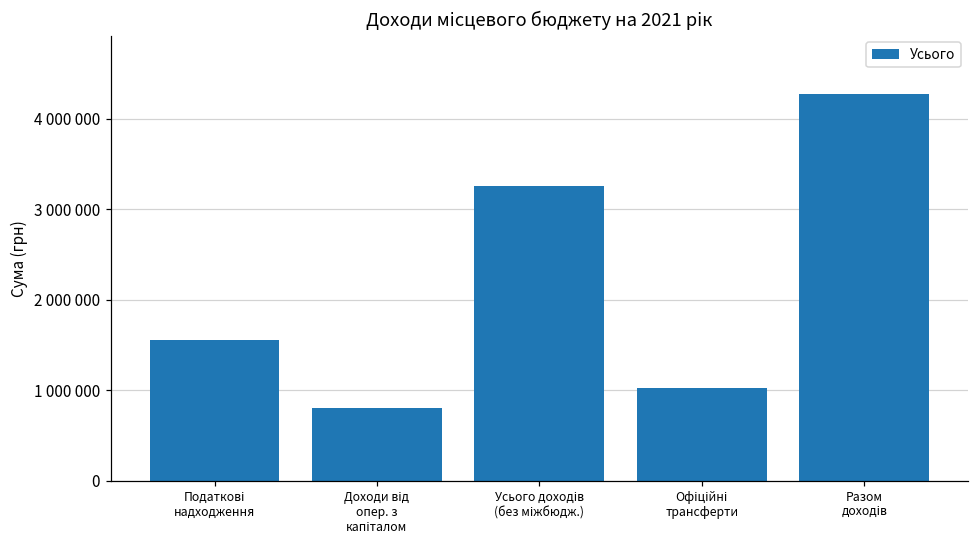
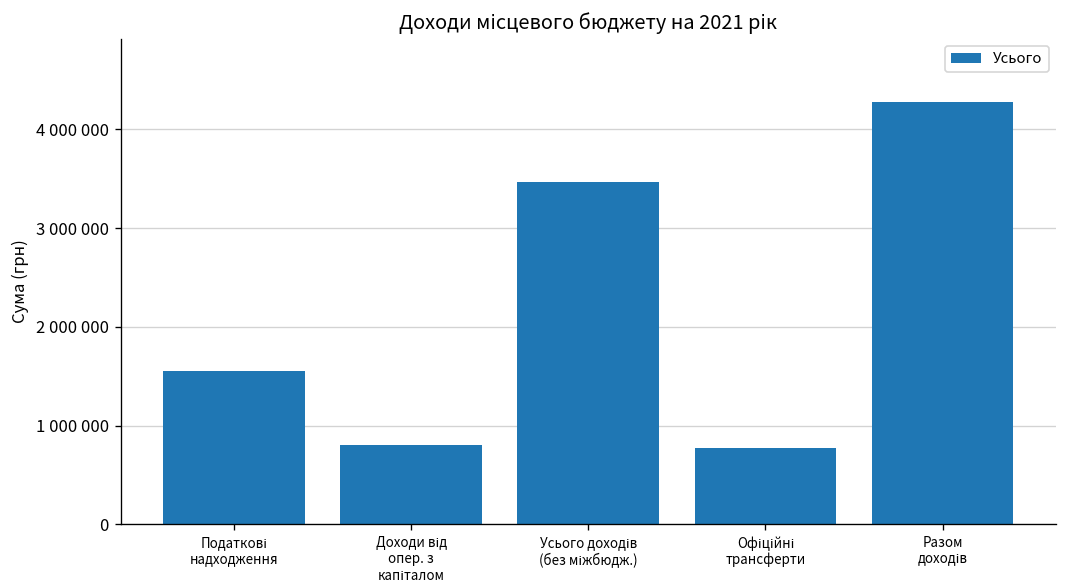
Усього доходів (без міжбюдж.): 3200000 -> 3500000
Офіційні трансферти: 1000000 -> 800000
